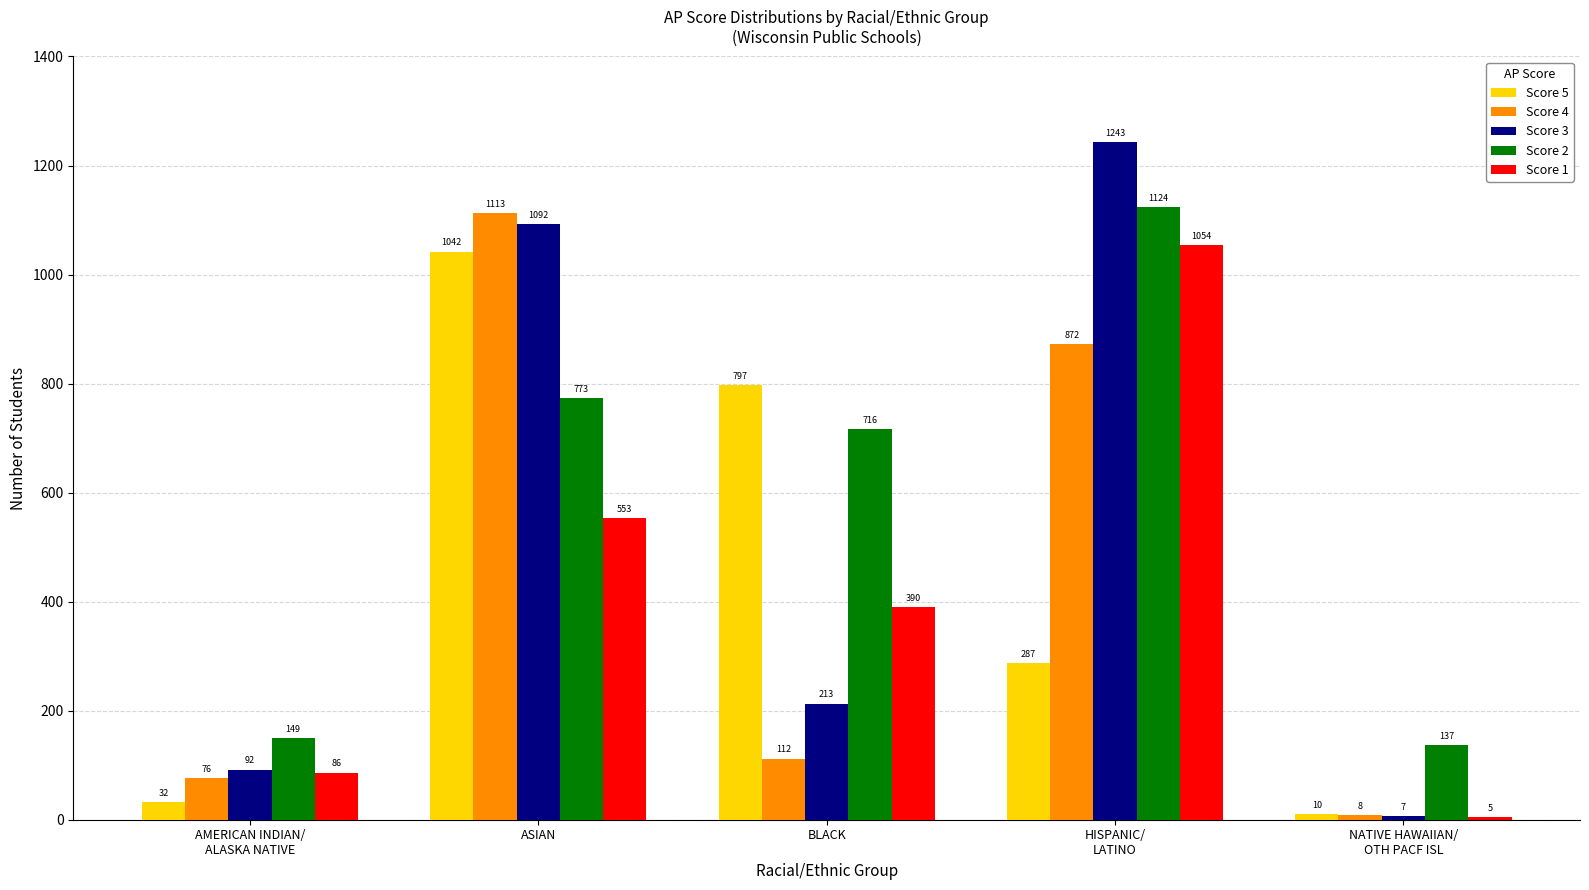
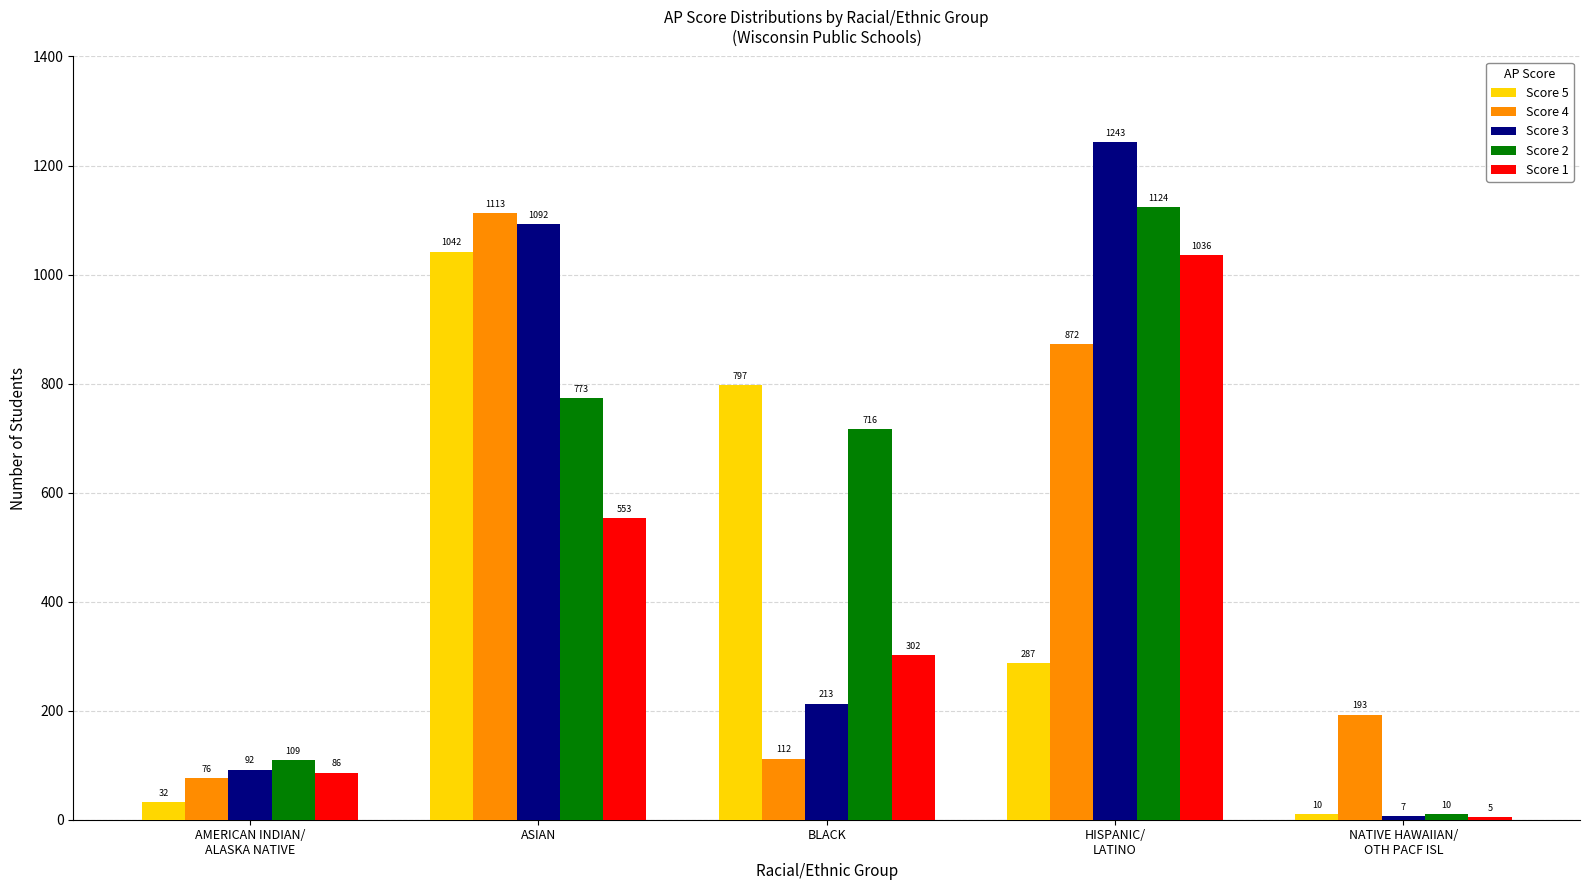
Score 2, AMERICAN INDIAN/ ALASKA NATIVE: 149 -> 109
Score 1, BLACK: 390 -> 302
Score 1, HISPANIC/ LATINO: 1054 -> 1036
Score 4, NATIVE HAWAIIAN/ OTH PACF ISL: 8 -> 193
Score 2, NATIVE HAWAIIAN/ OTH PACF ISL: 137 -> 10
